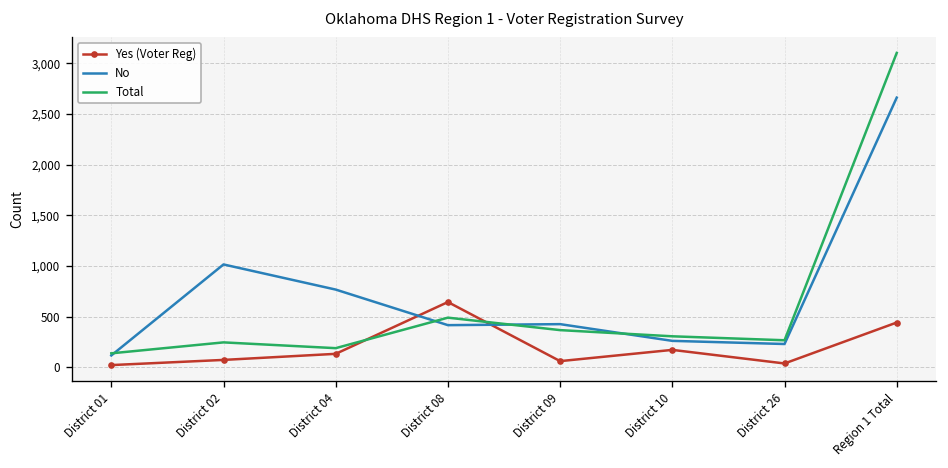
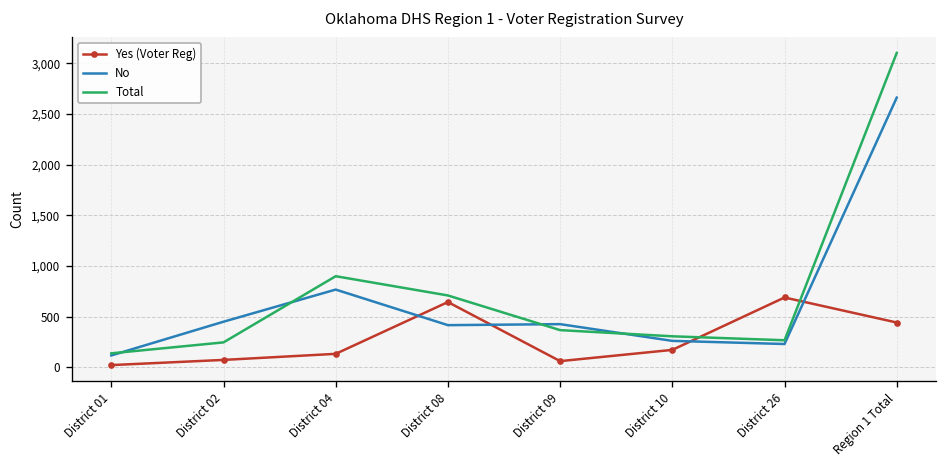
No, District 02: 1,000 -> 400
Total, District 04: 200 -> 900
Total, District 08: 500 -> 700
Yes (Voter Reg), District 26: 0 -> 700
